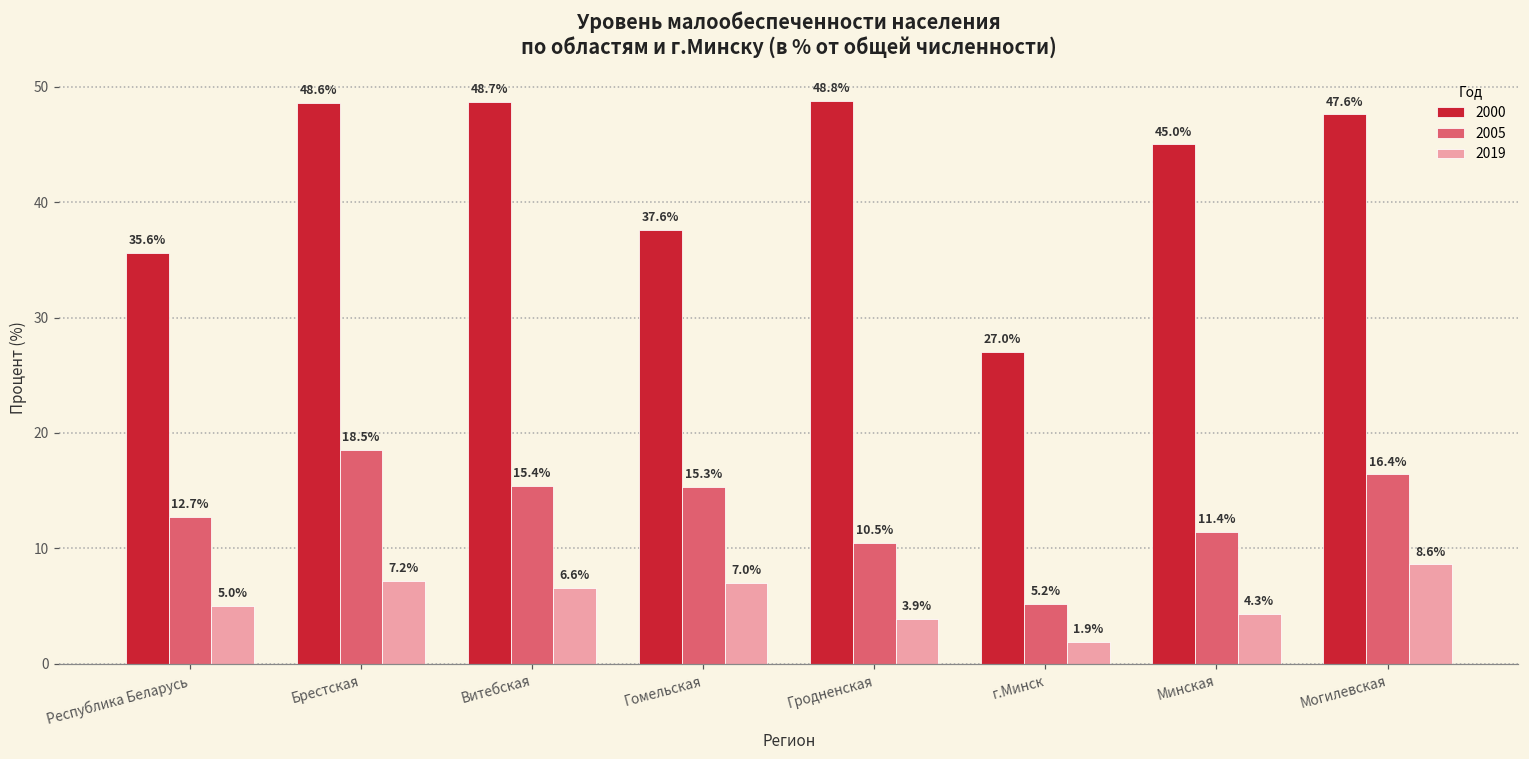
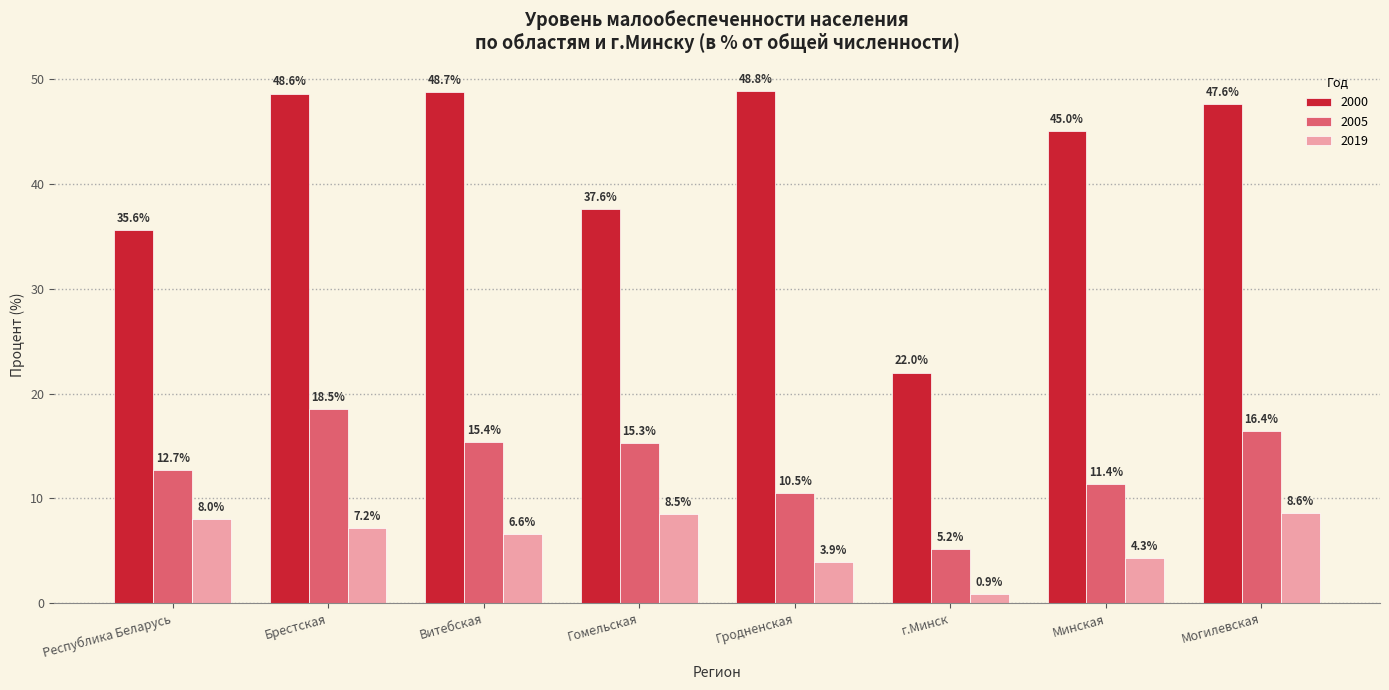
2019, Республика Беларусь: 5.0% -> 8.0%
2019, Гомельская: 7.0% -> 8.5%
2000, г.Минск: 27.0% -> 22.0%
2019, г.Минск: 1.9% -> 0.9%
